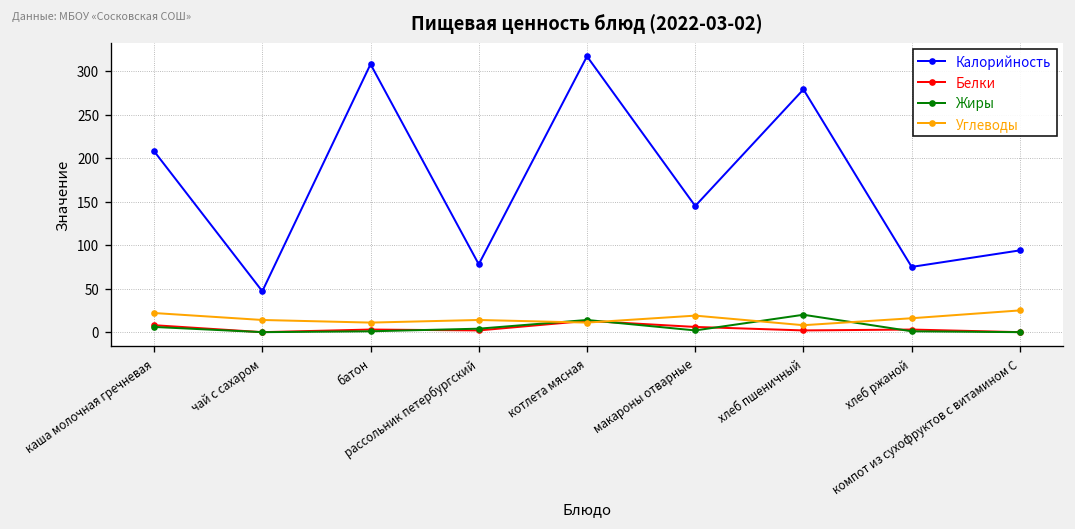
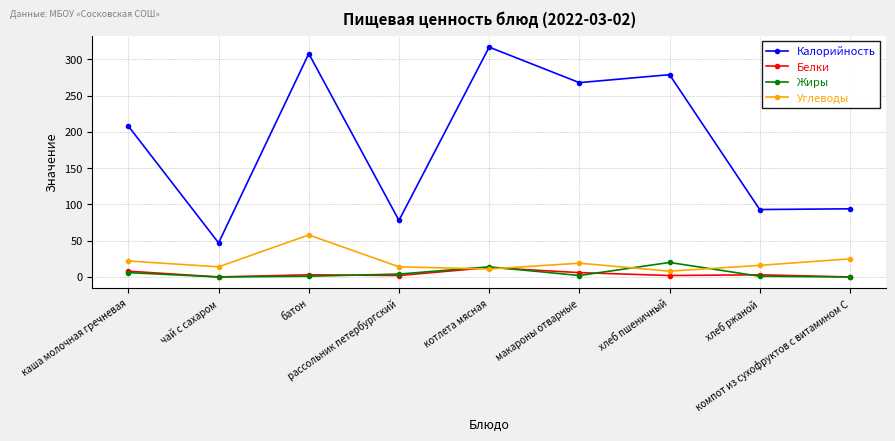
Углеводы, батон: 10 -> 60
Калорийность, макароны отварные: 150 -> 270
Калорийность, хлеб ржаной: 80 -> 90
